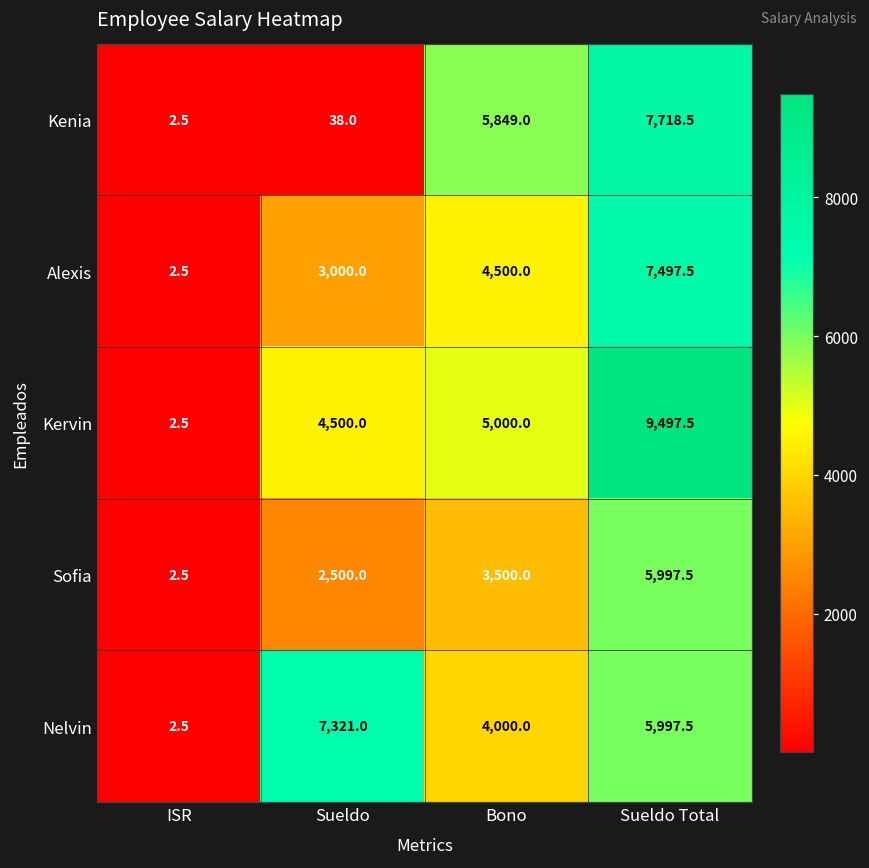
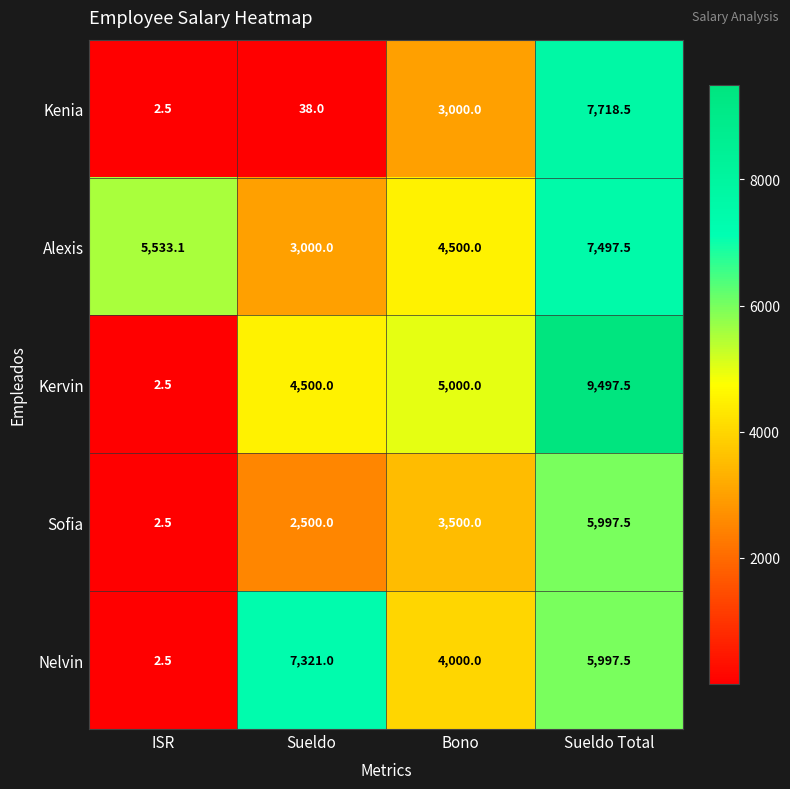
Kenia, Bono: 5,849.0 -> 3,000.0
Alexis, ISR: 2.5 -> 5,533.1
